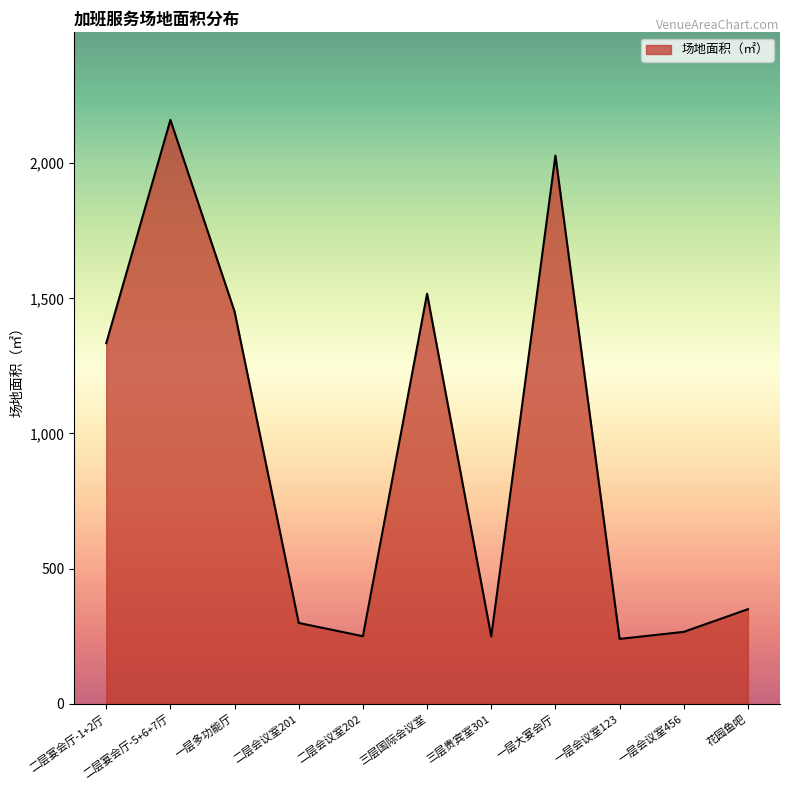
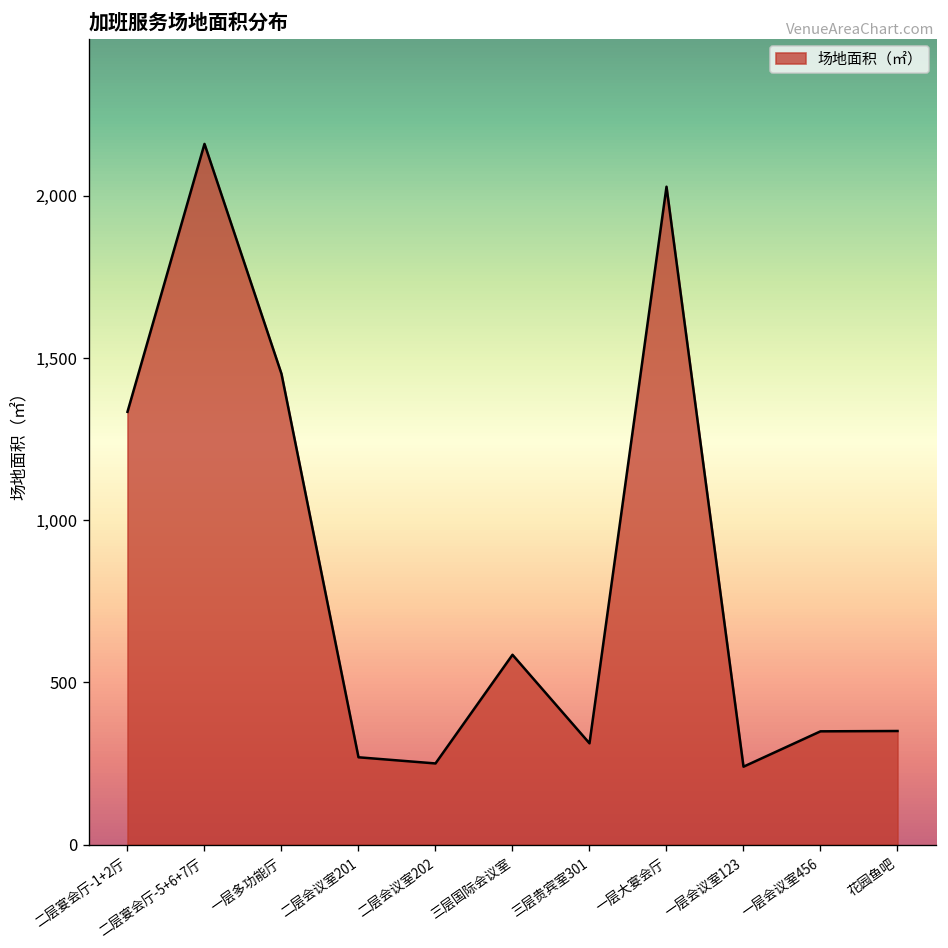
二层会议室201: 300 -> 270
三层国际会议室: 1,520 -> 590
三层贵宾室301: 250 -> 310
一层会议室456: 270 -> 350
